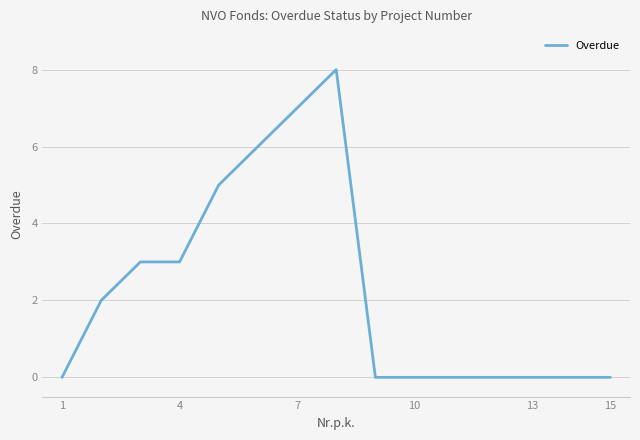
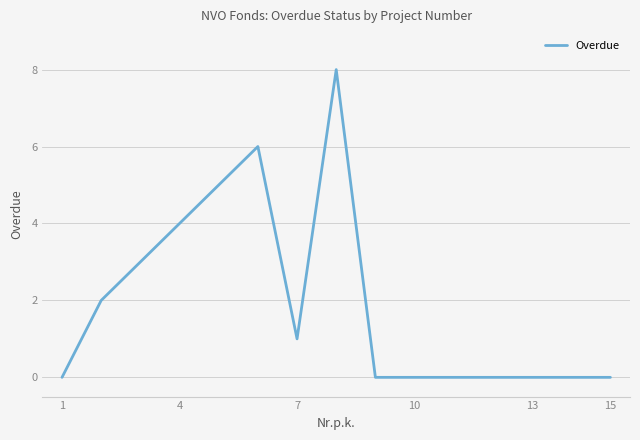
4: 3 -> 4
7: 7 -> 1
